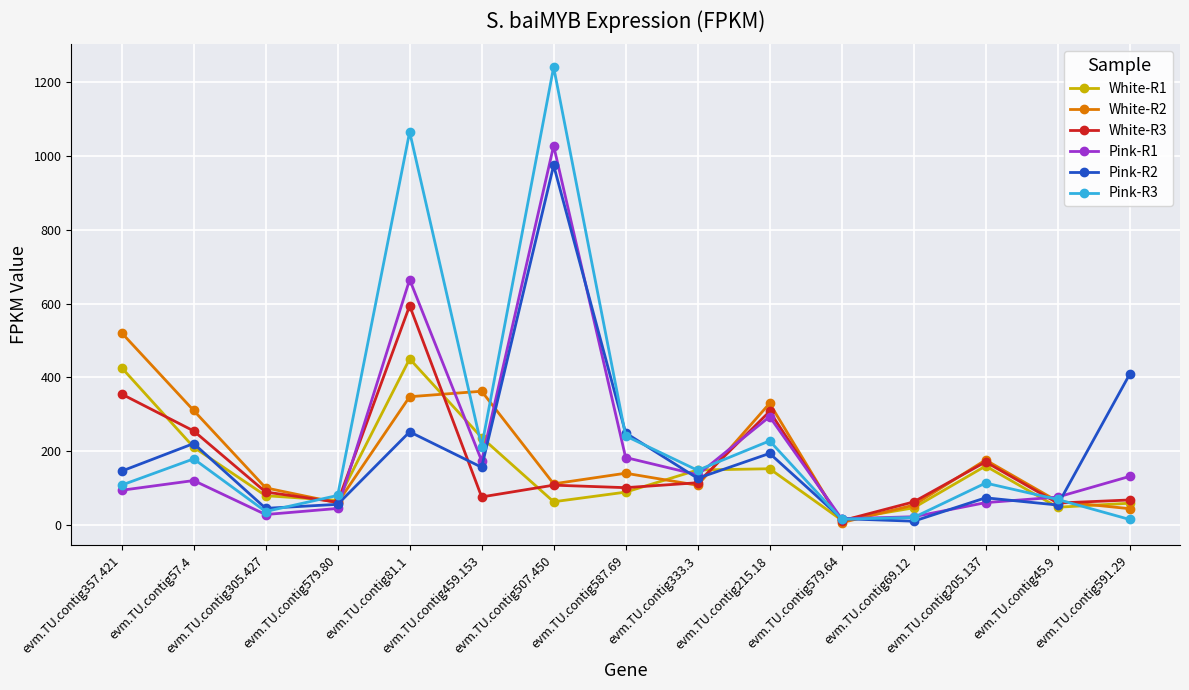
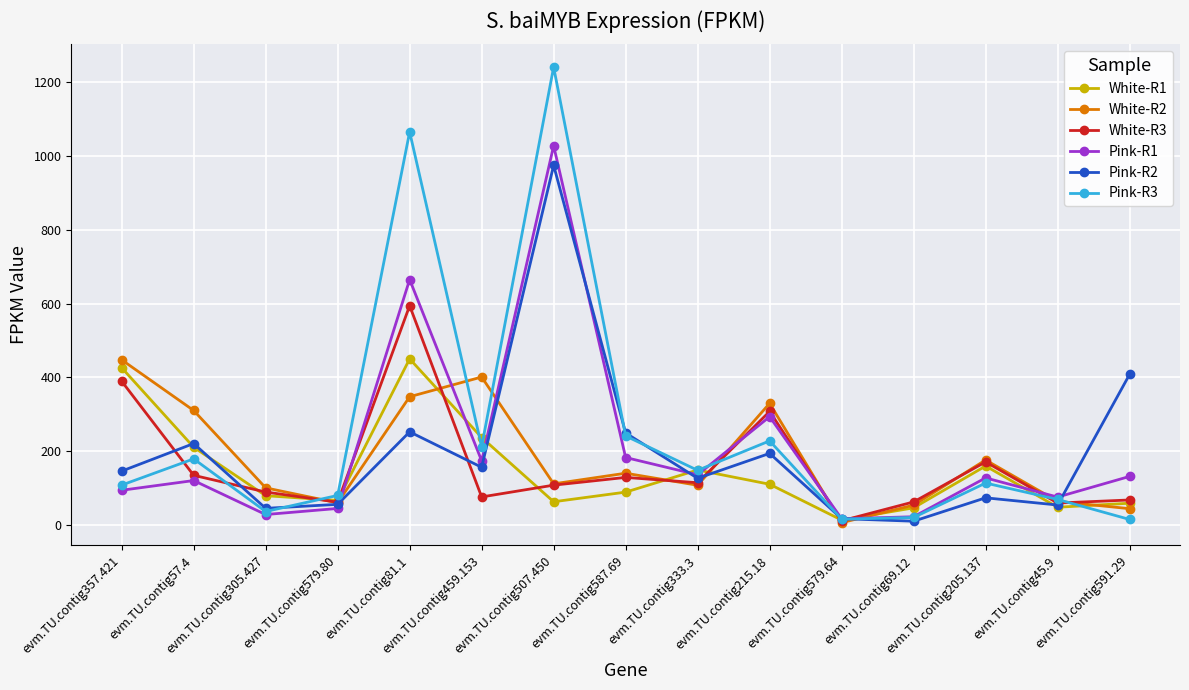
White-R2, evm.TU.contig357.421: 520 -> 450
White-R3, evm.TU.contig357.421: 350 -> 390
White-R3, evm.TU.contig57.4: 250 -> 130
White-R2, evm.TU.contig459.153: 360 -> 400
White-R3, evm.TU.contig587.69: 100 -> 130
White-R1, evm.TU.contig215.18: 150 -> 110
Pink-R1, evm.TU.contig205.137: 60 -> 130
